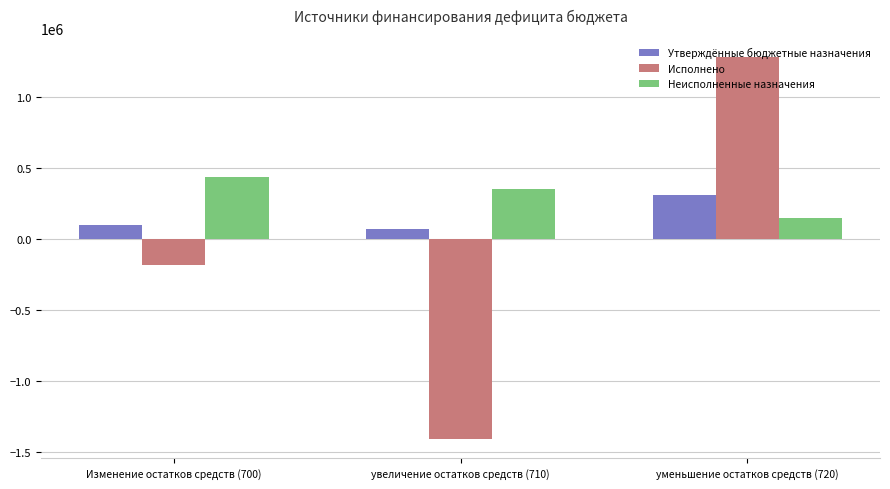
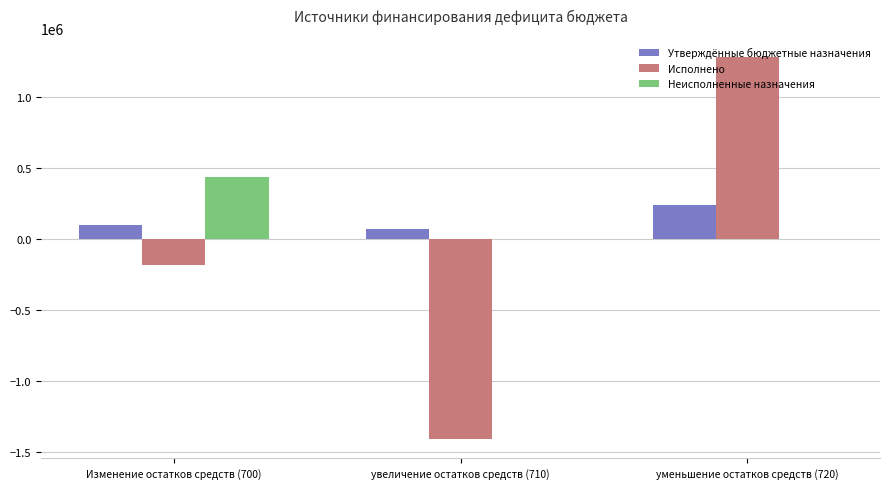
Неисполненные назначения, увеличение остатков средств (710): 350000 -> 0
Утверждённые бюджетные назначения, уменьшение остатков средств (720): 310000 -> 240000
Неисполненные назначения, уменьшение остатков средств (720): 150000 -> 0
